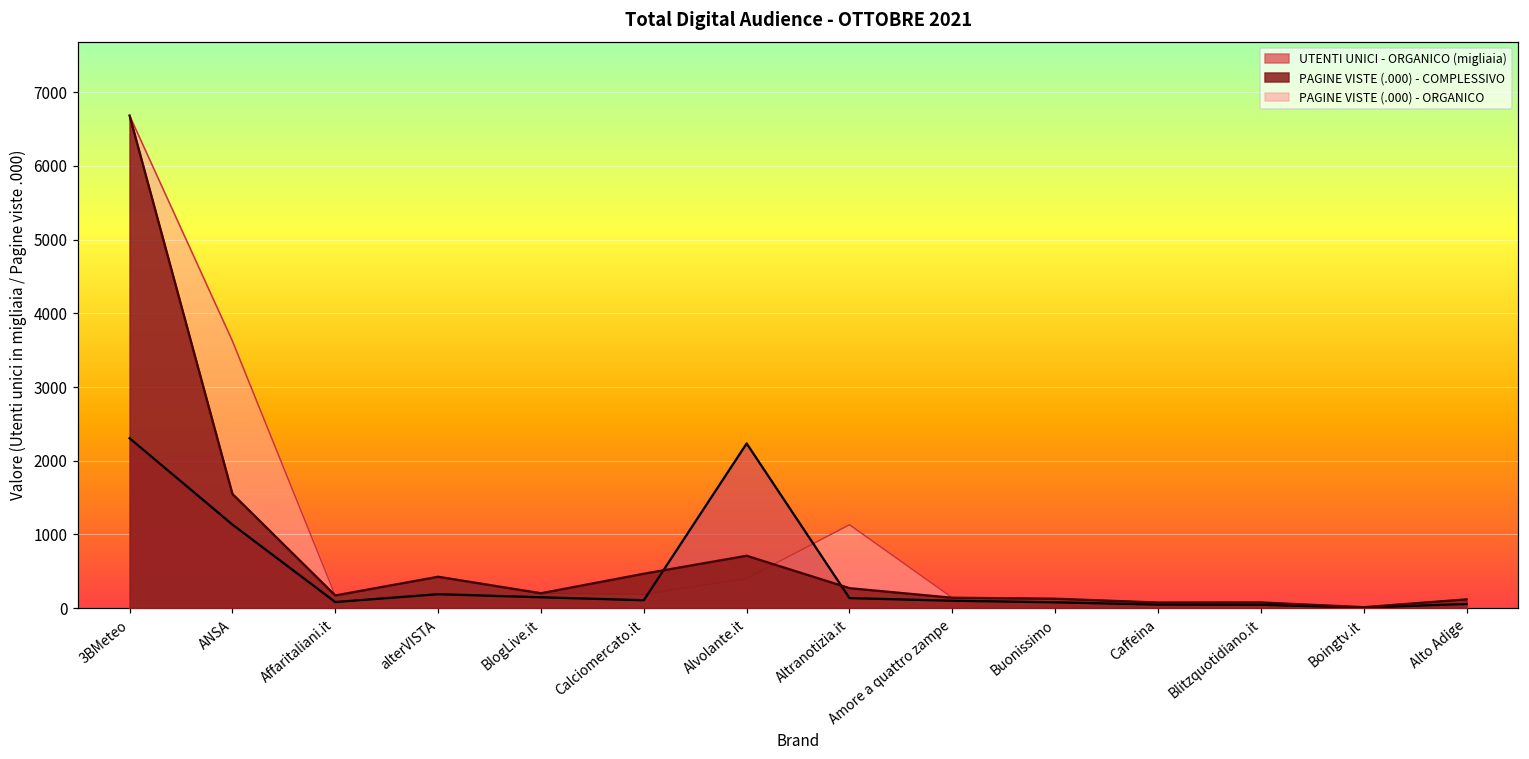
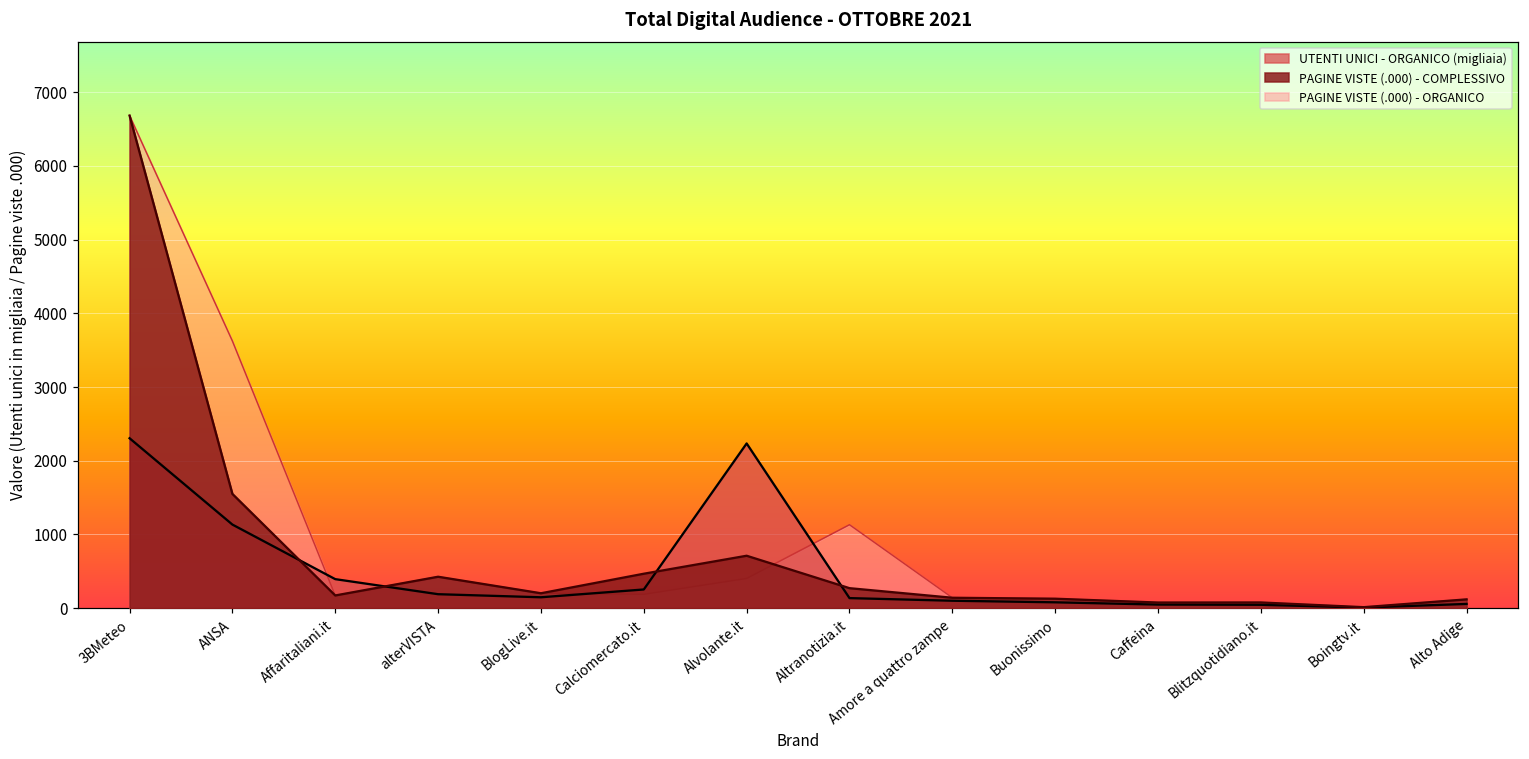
UTENTI UNICI - ORGANICO (migliaia), Affaritaliani.it: 100 -> 400
UTENTI UNICI - ORGANICO (migliaia), Calciomercato.it: 100 -> 300
